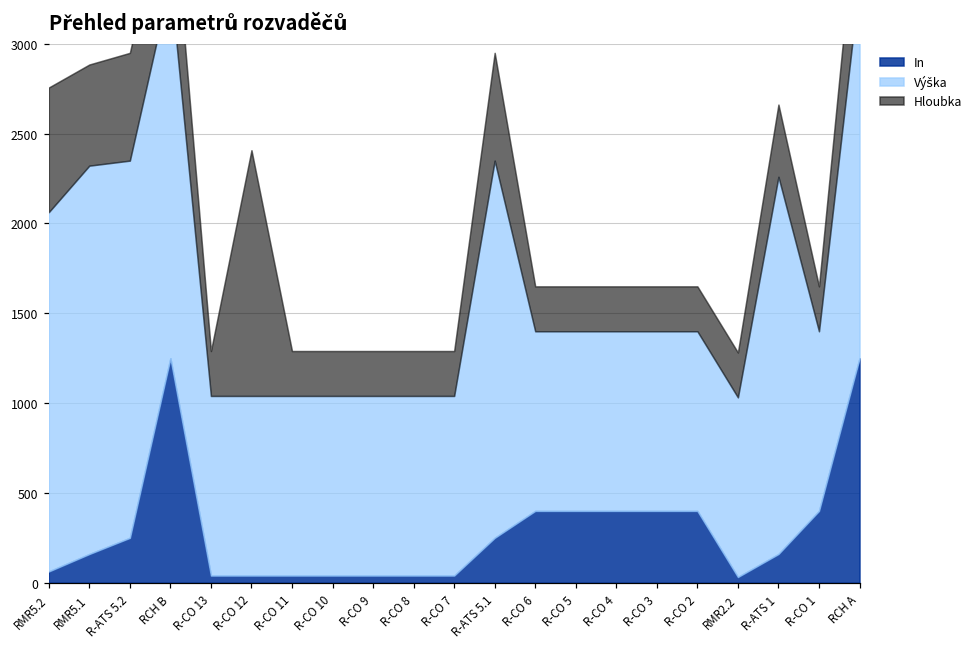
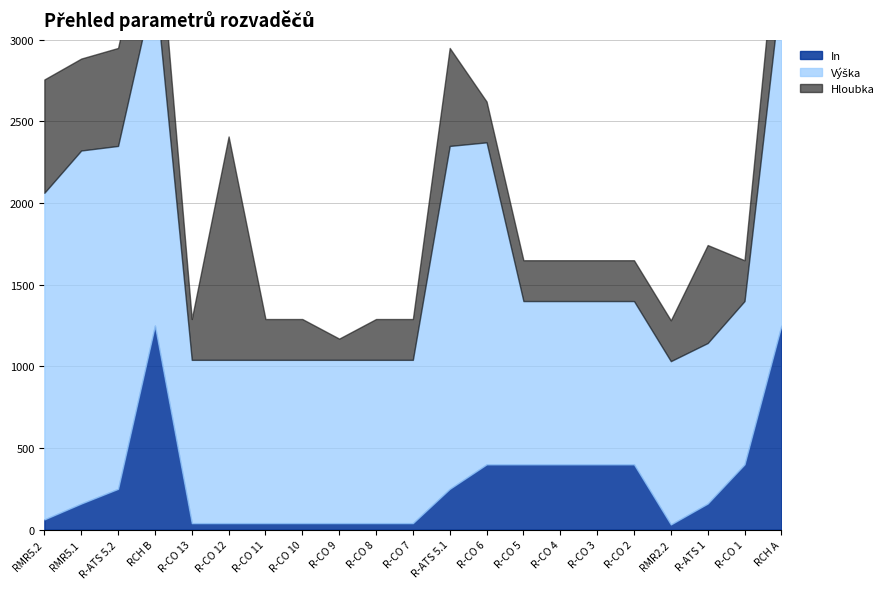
Hloubka, R-CO 9: 250 -> 130
Výška, R-CO 6: 1000 -> 1970
Výška, R-ATS 1: 2100 -> 980
Hloubka, R-ATS 1: 400 -> 600
